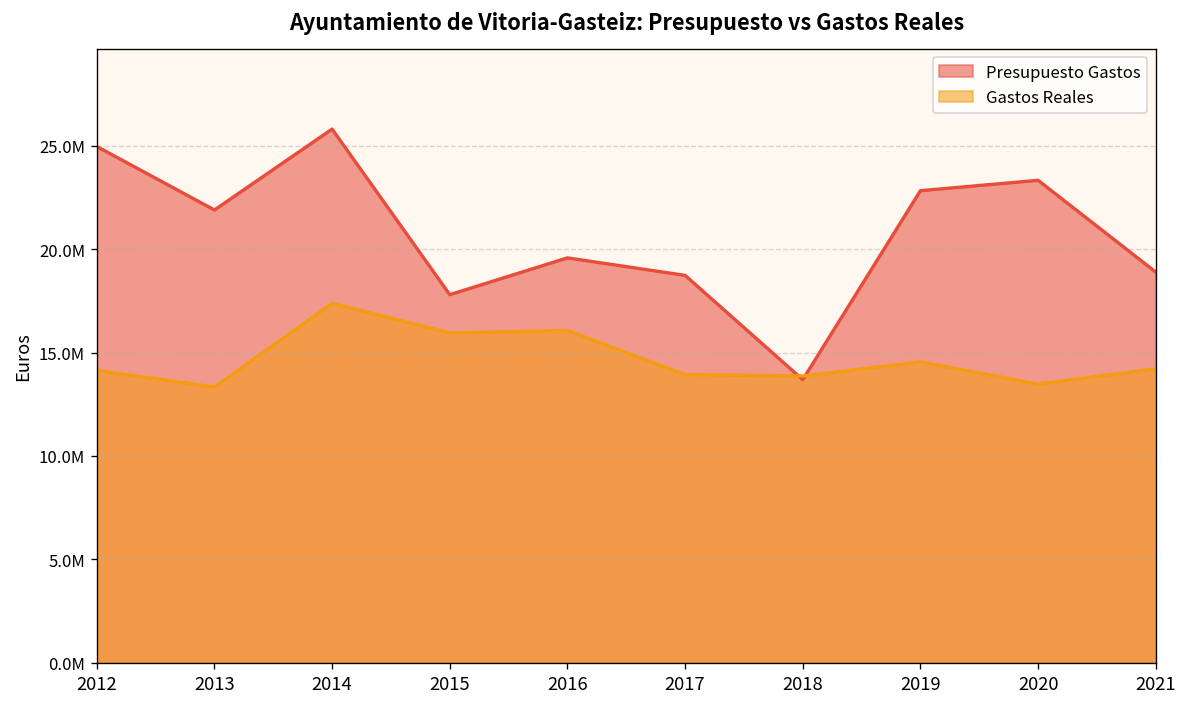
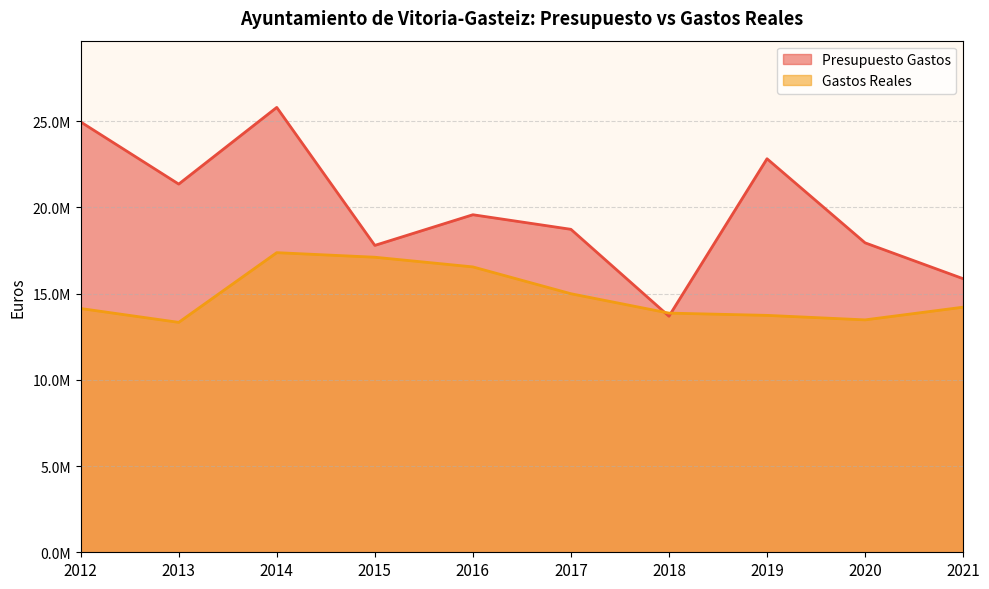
Presupuesto Gastos, 2013: 21900000 -> 21400000
Gastos Reales, 2015: 15900000 -> 17100000
Gastos Reales, 2016: 16100000 -> 16500000
Gastos Reales, 2017: 13900000 -> 15000000
Gastos Reales, 2019: 14500000 -> 13700000
Presupuesto Gastos, 2020: 23300000 -> 17900000
Presupuesto Gastos, 2021: 18900000 -> 15900000
